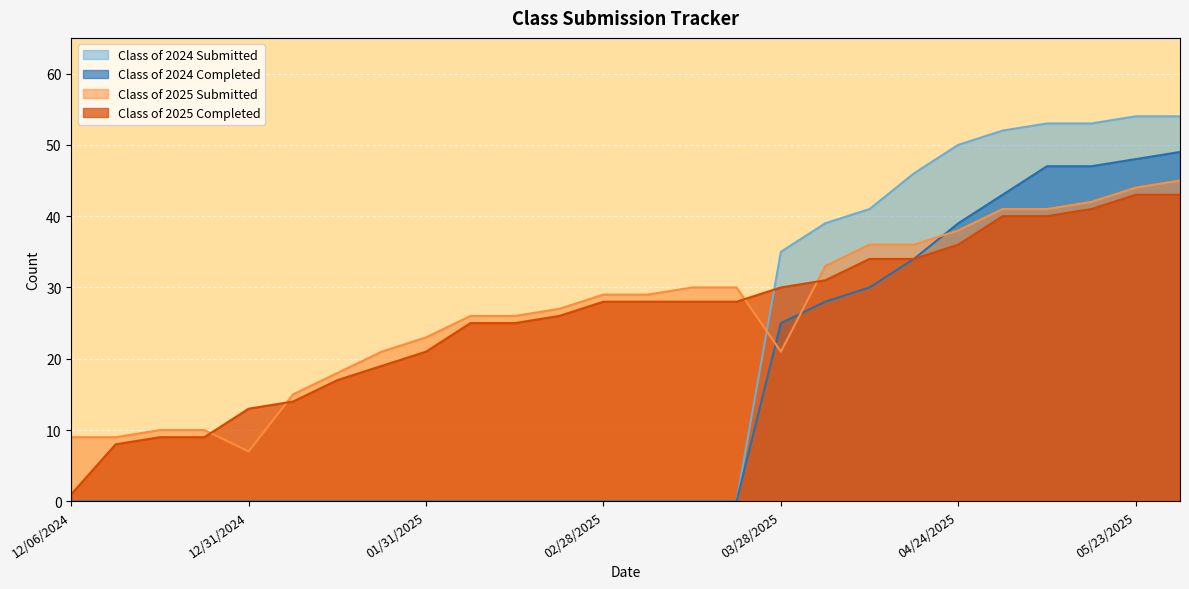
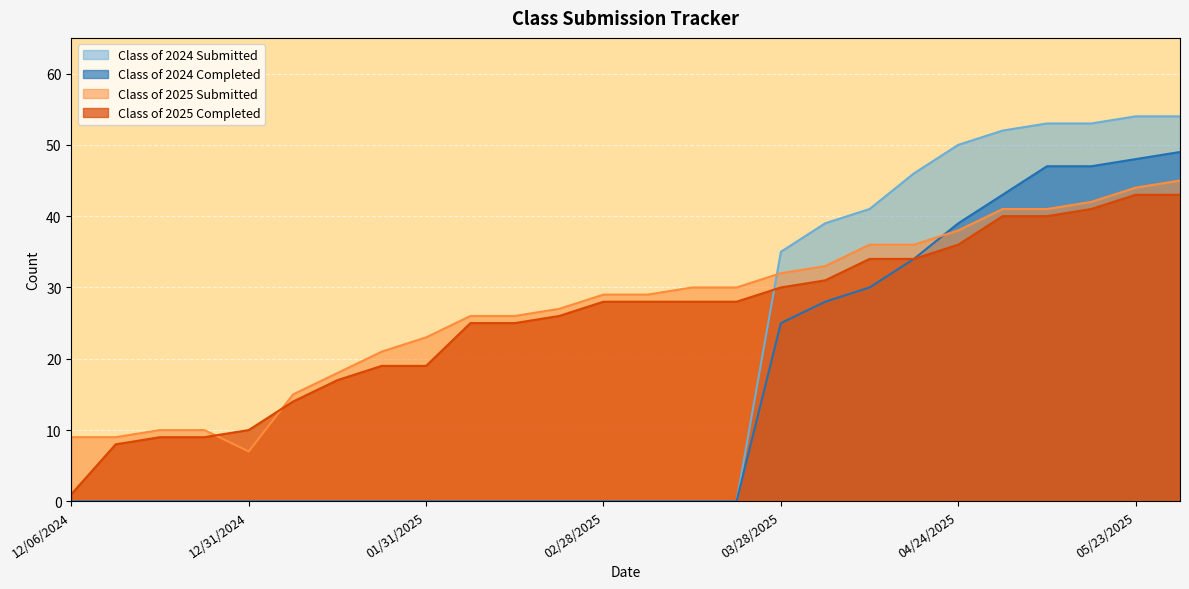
Class of 2025 Completed, 12/31/2024: 13 -> 10
Class of 2025 Completed, 01/31/2025: 21 -> 19
Class of 2025 Submitted, 03/28/2025: 21 -> 32
